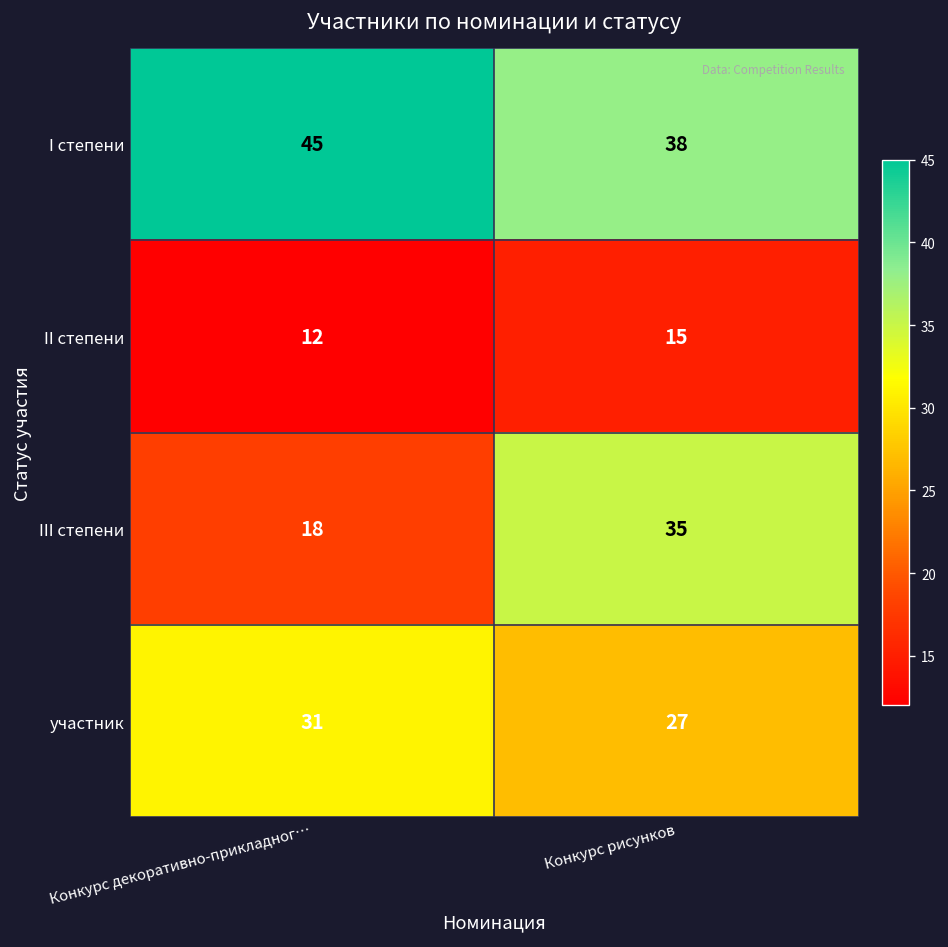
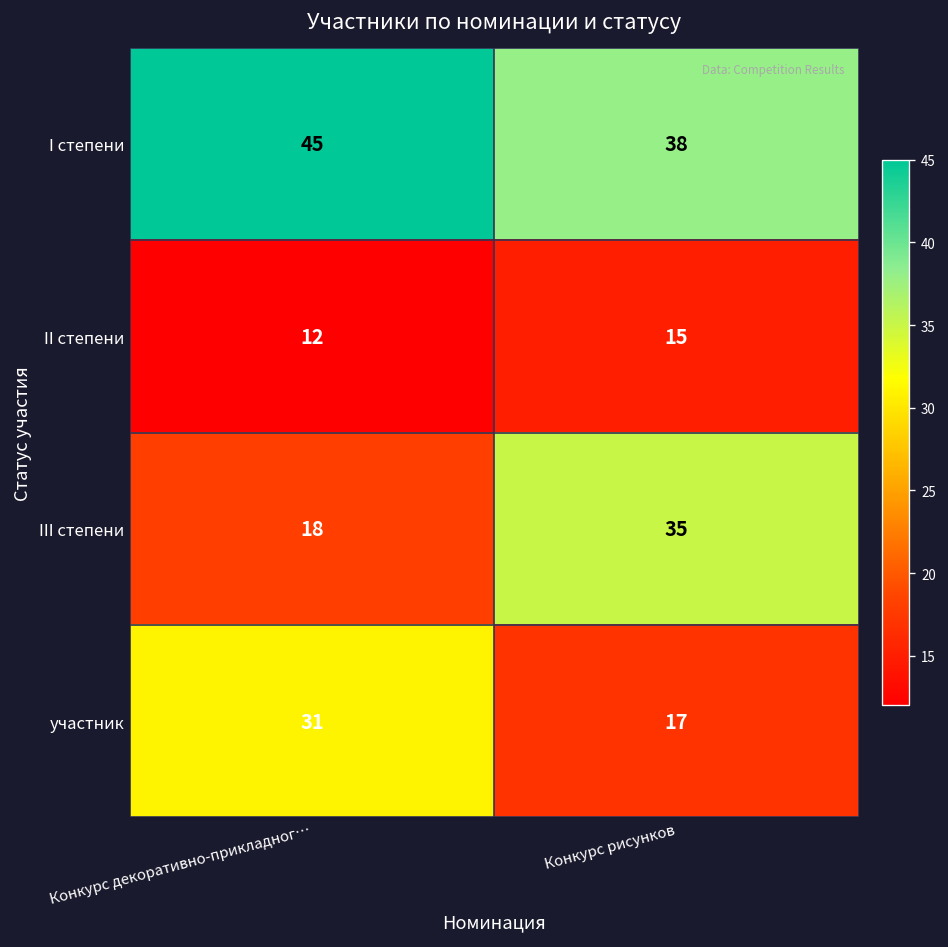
участник, Конкурс рисунков: 27 -> 17
